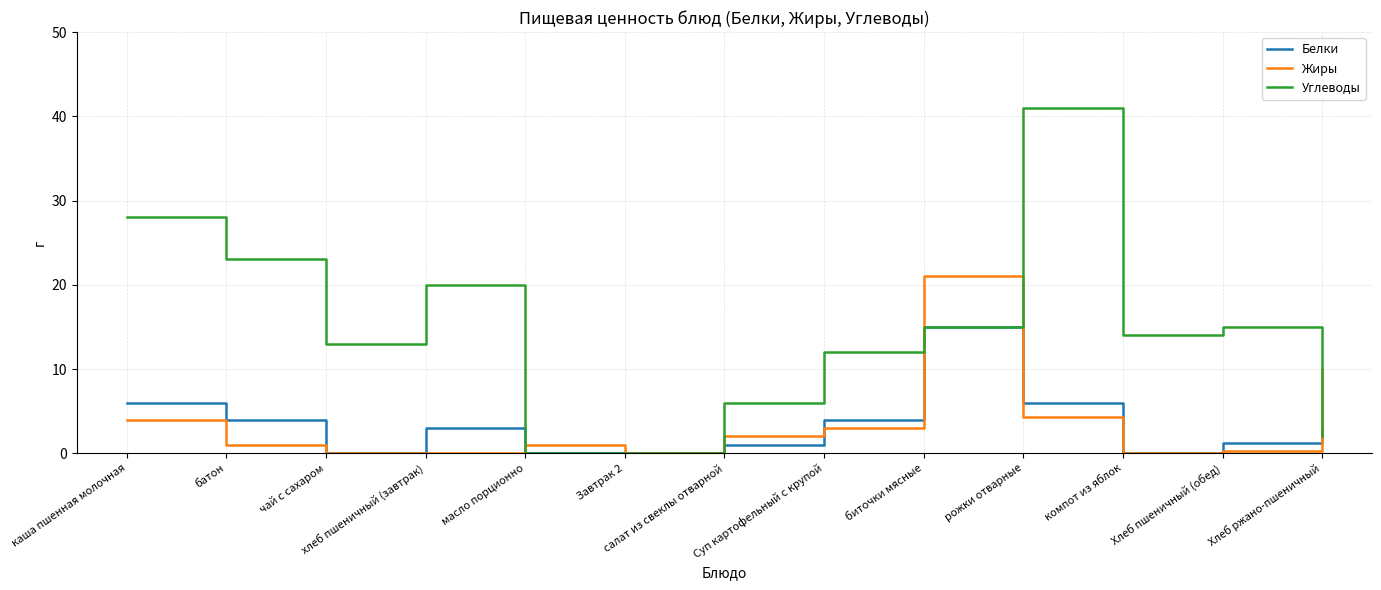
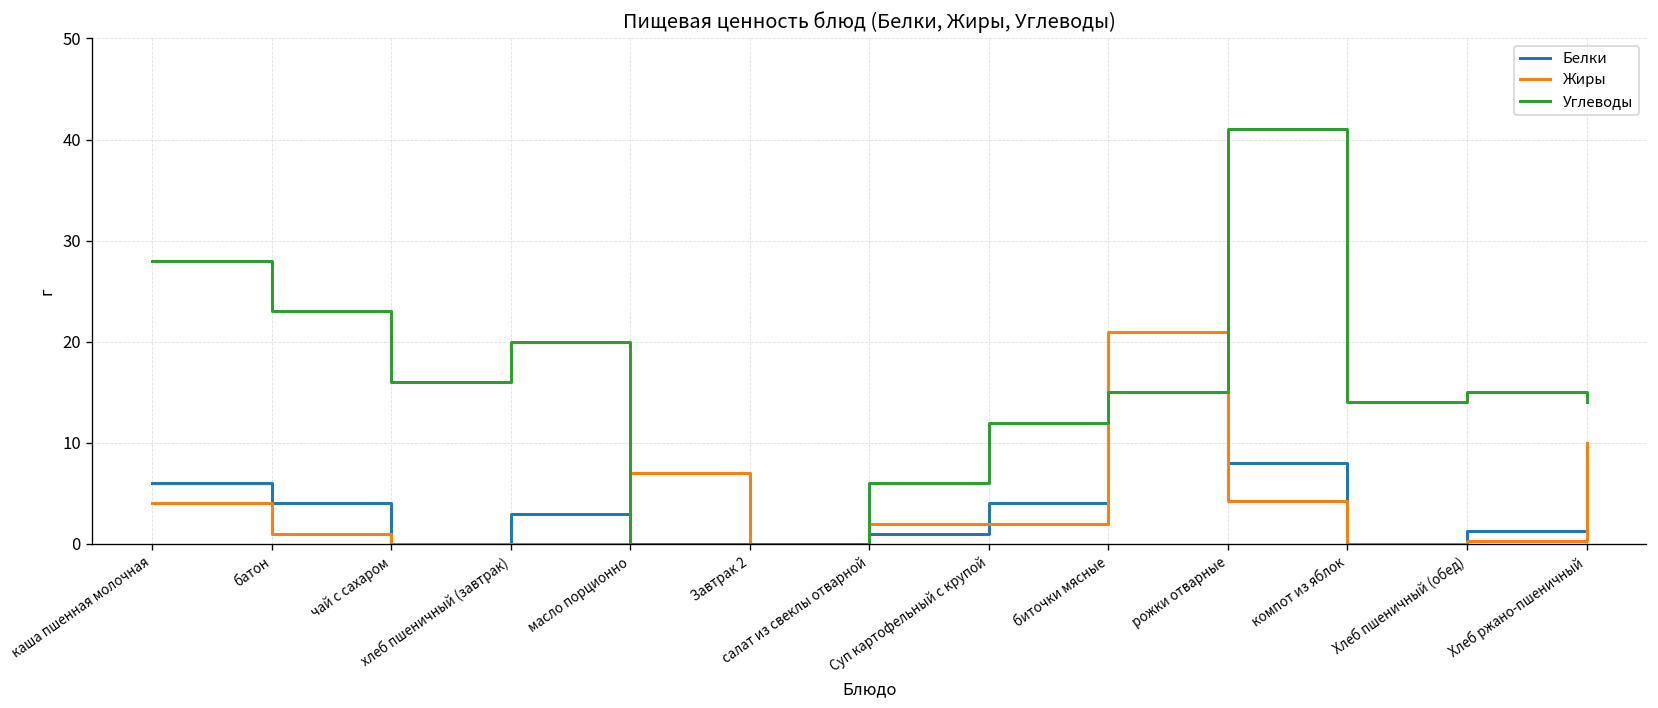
Углеводы, чай с сахаром: 13 -> 16
Жиры, масло порционно: 1 -> 7
Жиры, Суп картофельный с крупой: 3 -> 2
Белки, рожки отварные: 6 -> 8
Углеводы, Хлеб ржано-пшеничный: 2 -> 14
